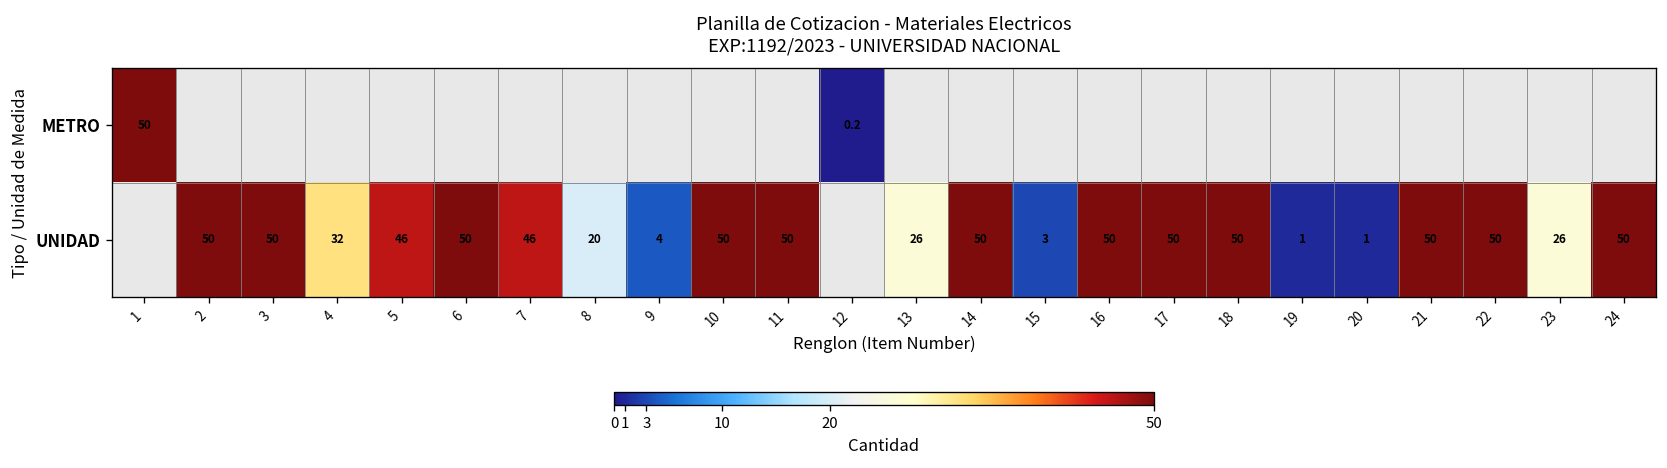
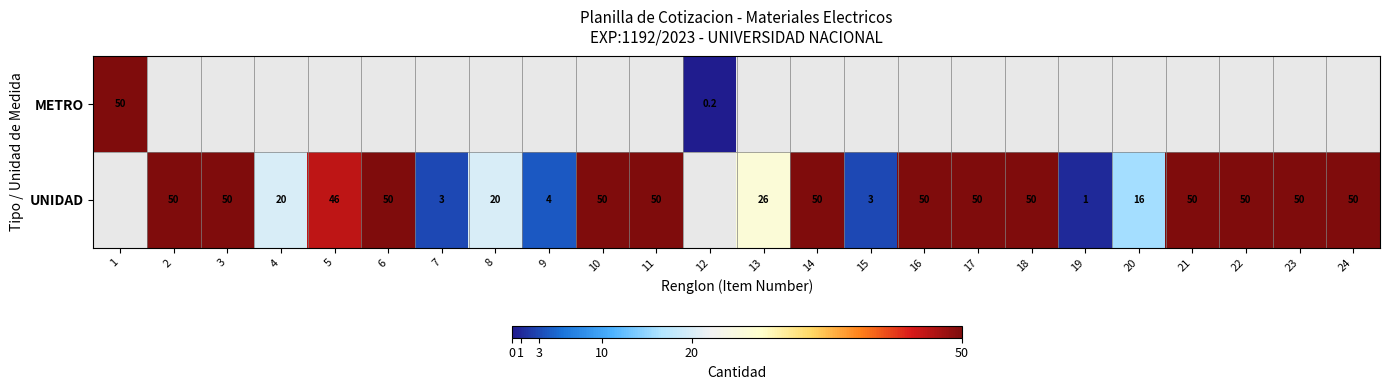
UNIDAD, 4: 32 -> 20
UNIDAD, 7: 46 -> 3
UNIDAD, 20: 1 -> 16
UNIDAD, 23: 26 -> 50
